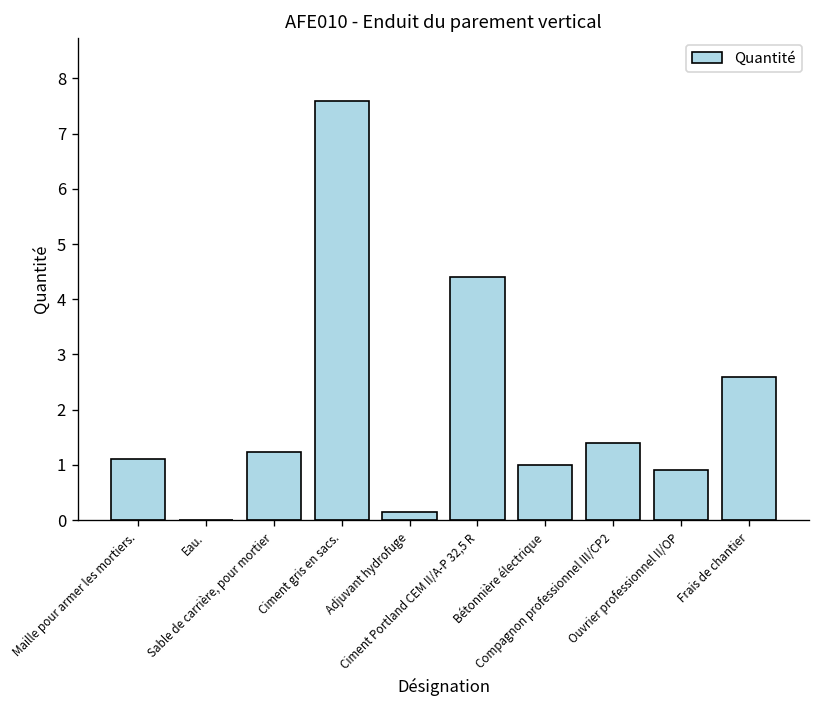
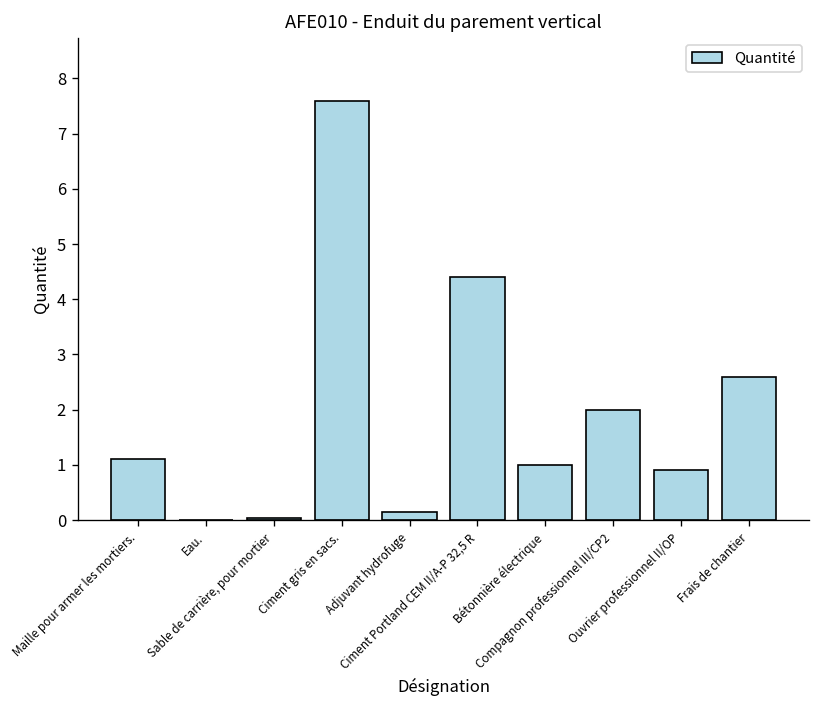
Sable de carrière, pour mortier: 1.2 -> 0.0
Compagnon professionnel III/CP2: 1.4 -> 2.0
